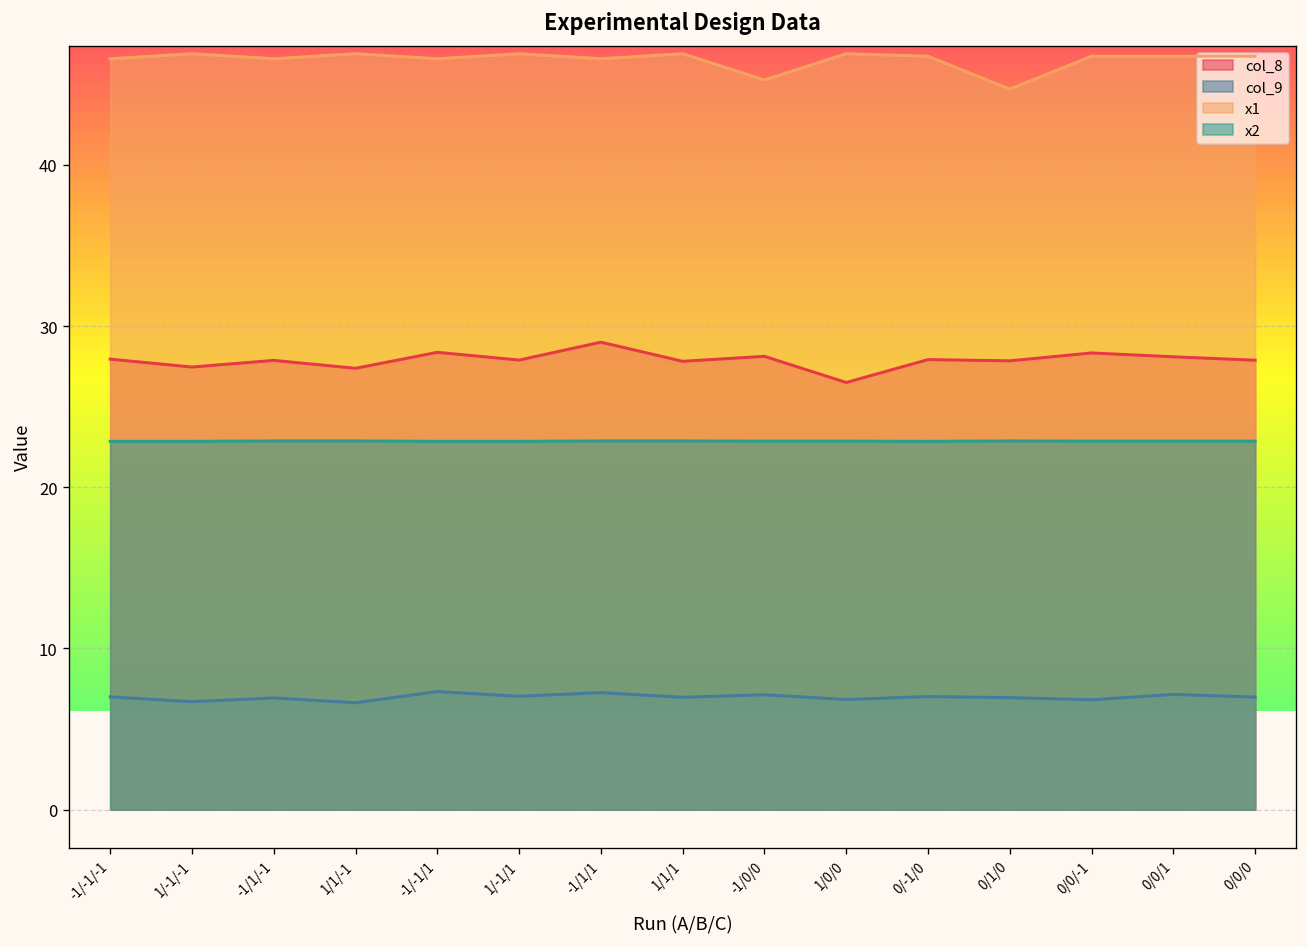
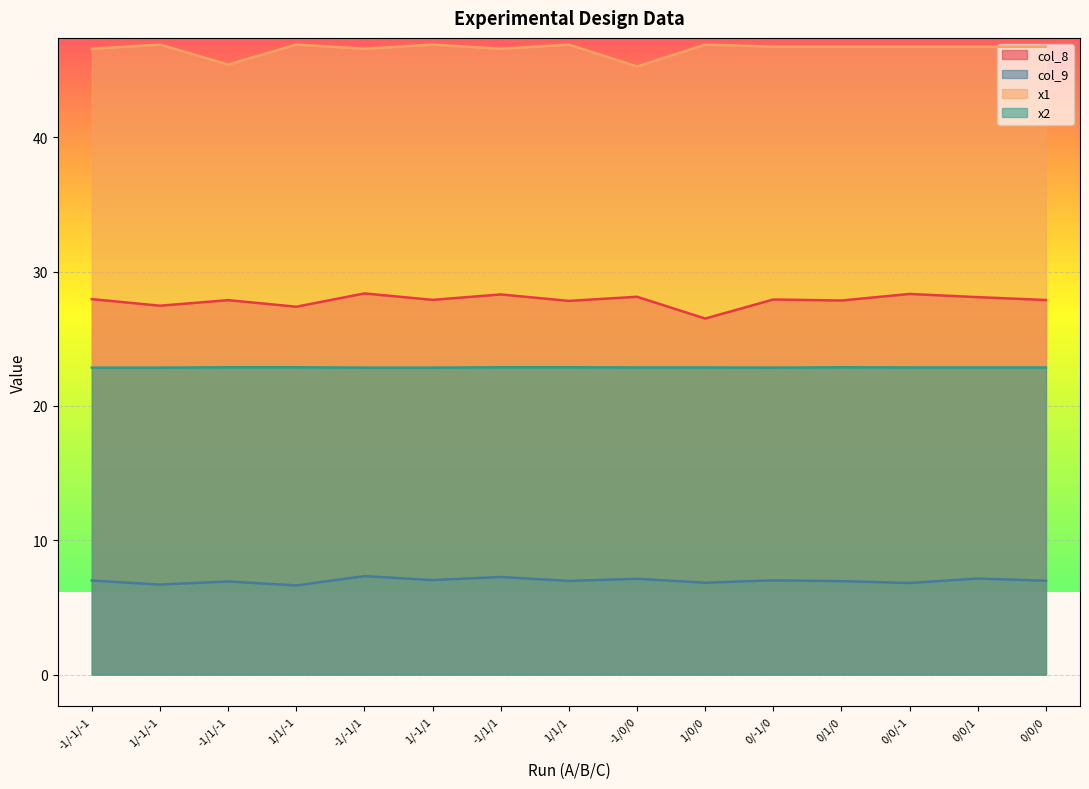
x1, -1/1/-1: 46.6 -> 45.4
col_8, -1/1/1: 29.0 -> 28.3
x1, 0/1/0: 44.7 -> 46.7
